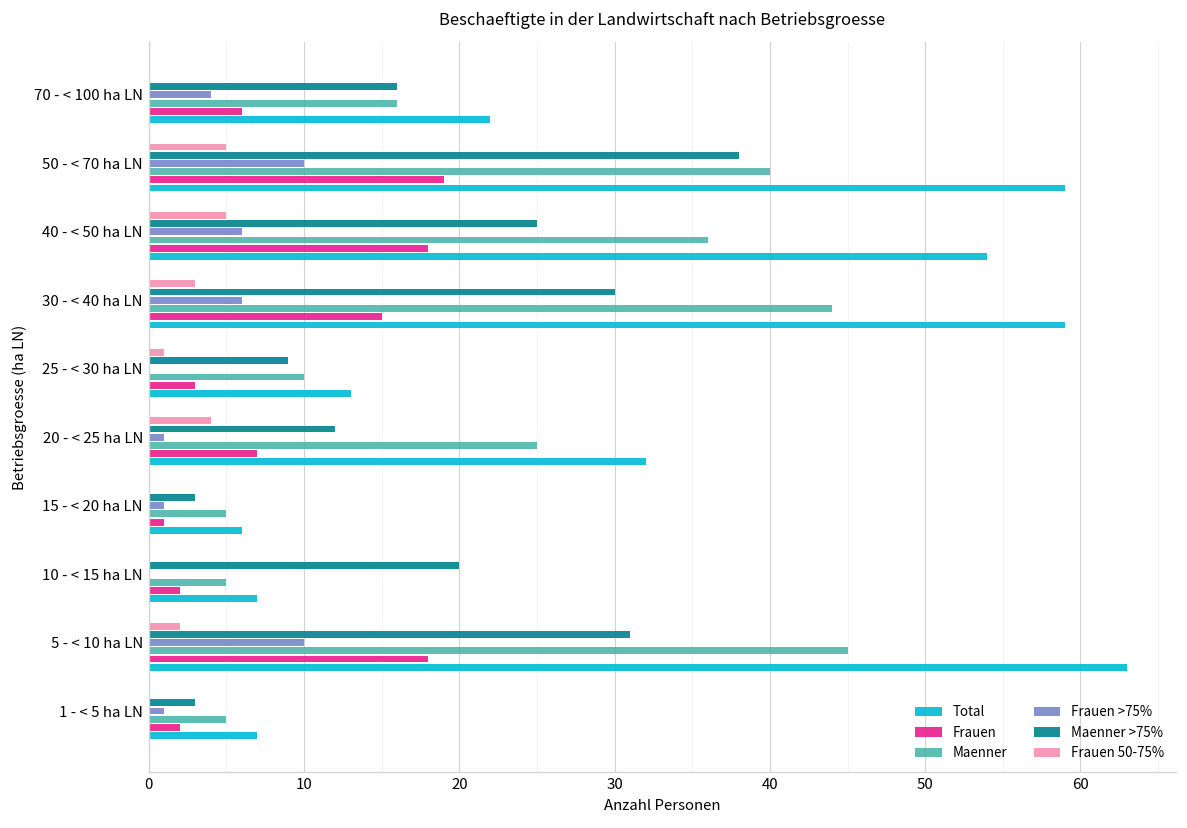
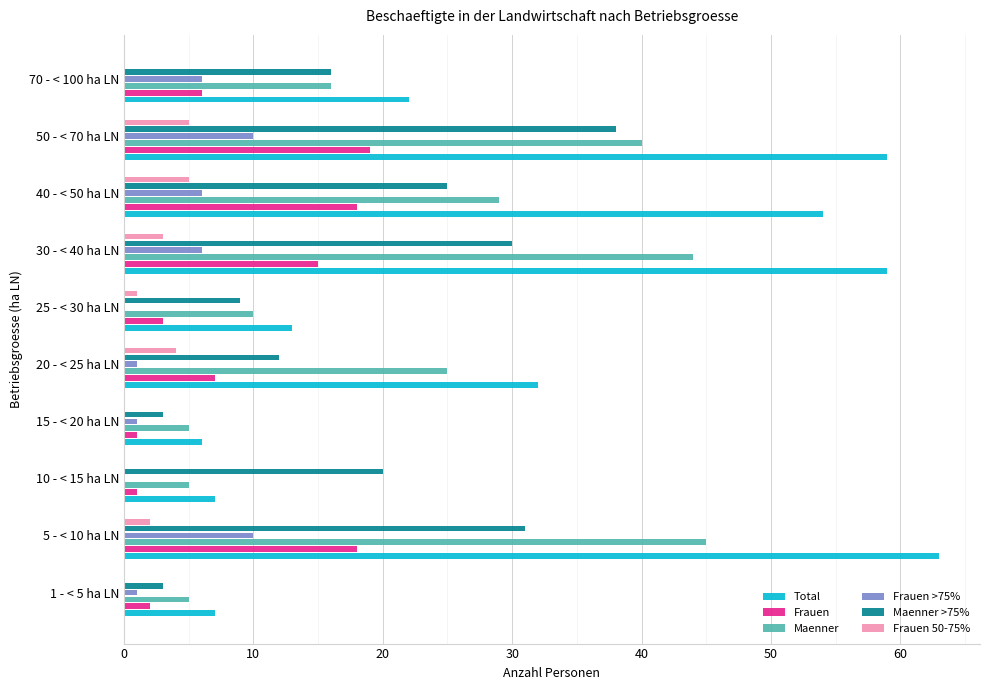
Frauen >75%, 70 - < 100 ha LN: 4 -> 6
Maenner, 40 - < 50 ha LN: 36 -> 29
Frauen, 10 - < 15 ha LN: 2 -> 1
